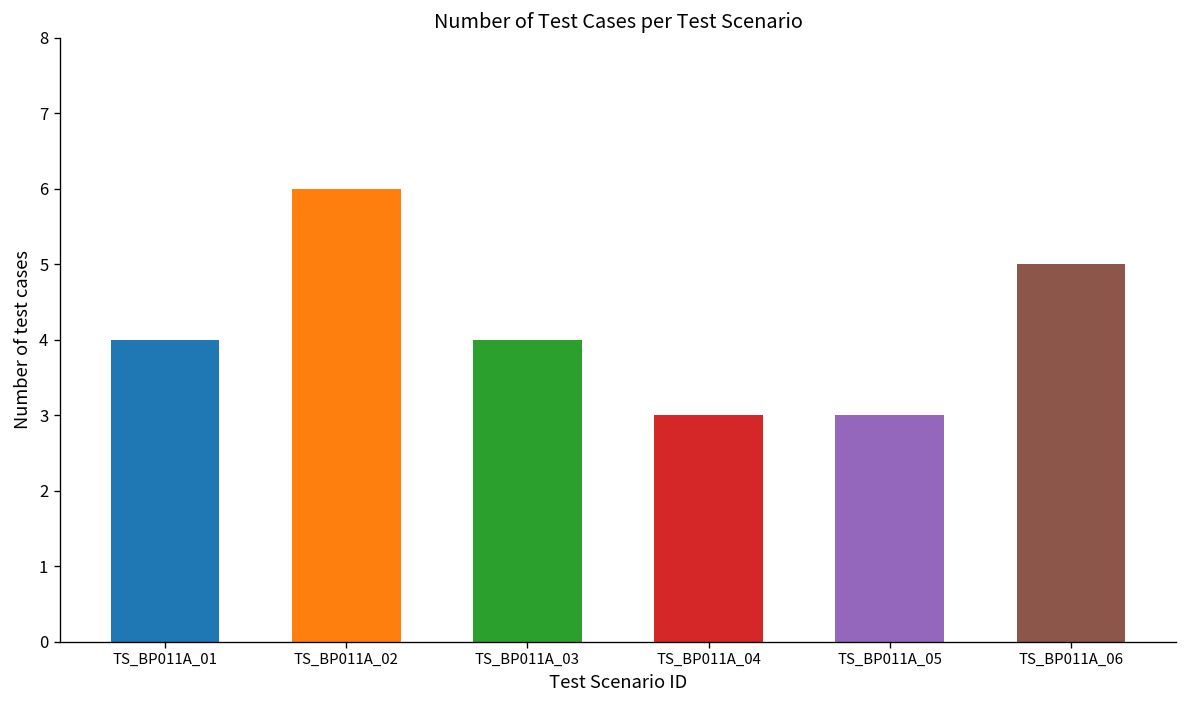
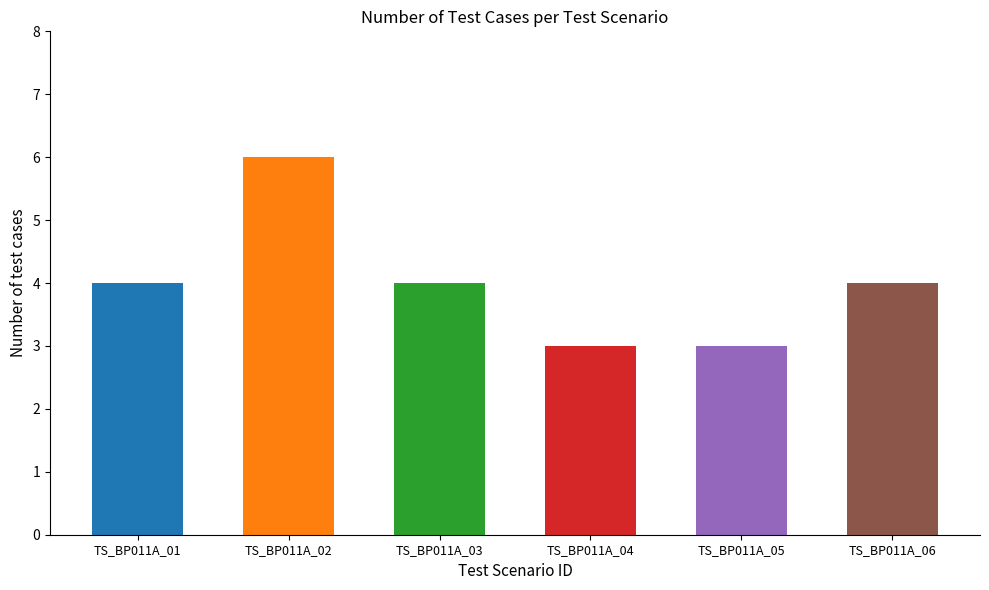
TS_BP011A_06: 5 -> 4
